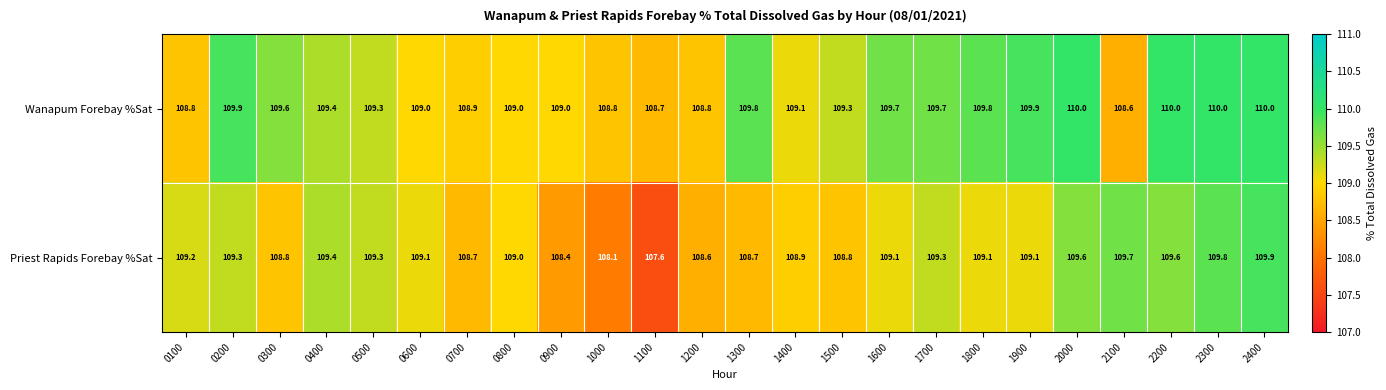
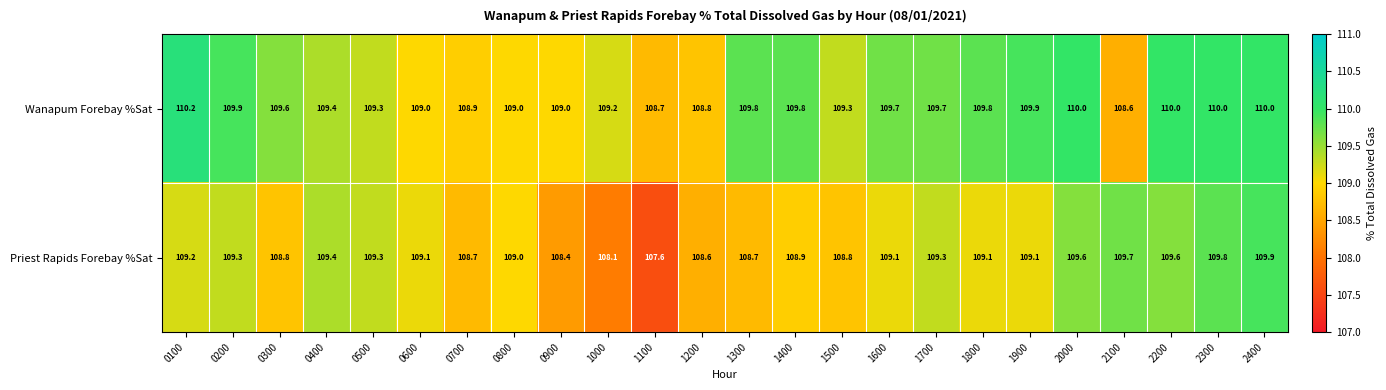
Wanapum Forebay %Sat, 0100: 108.8 -> 110.2
Wanapum Forebay %Sat, 1000: 108.8 -> 109.2
Wanapum Forebay %Sat, 1400: 109.1 -> 109.8
